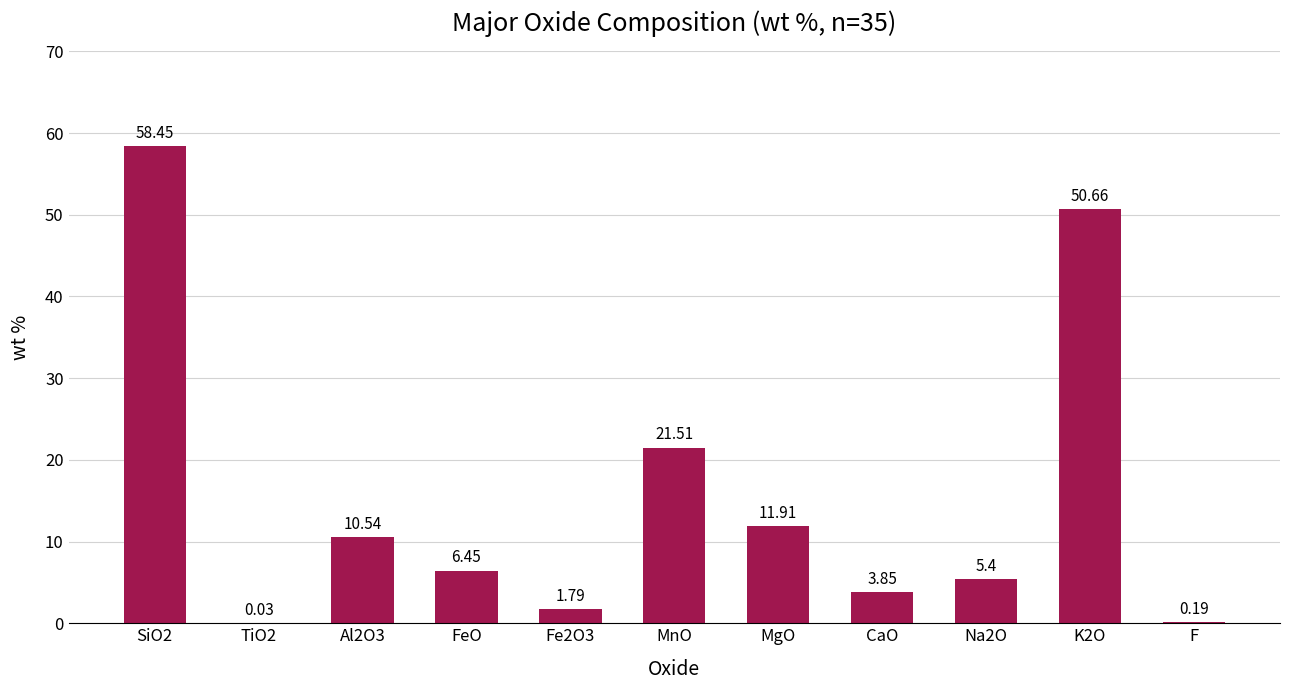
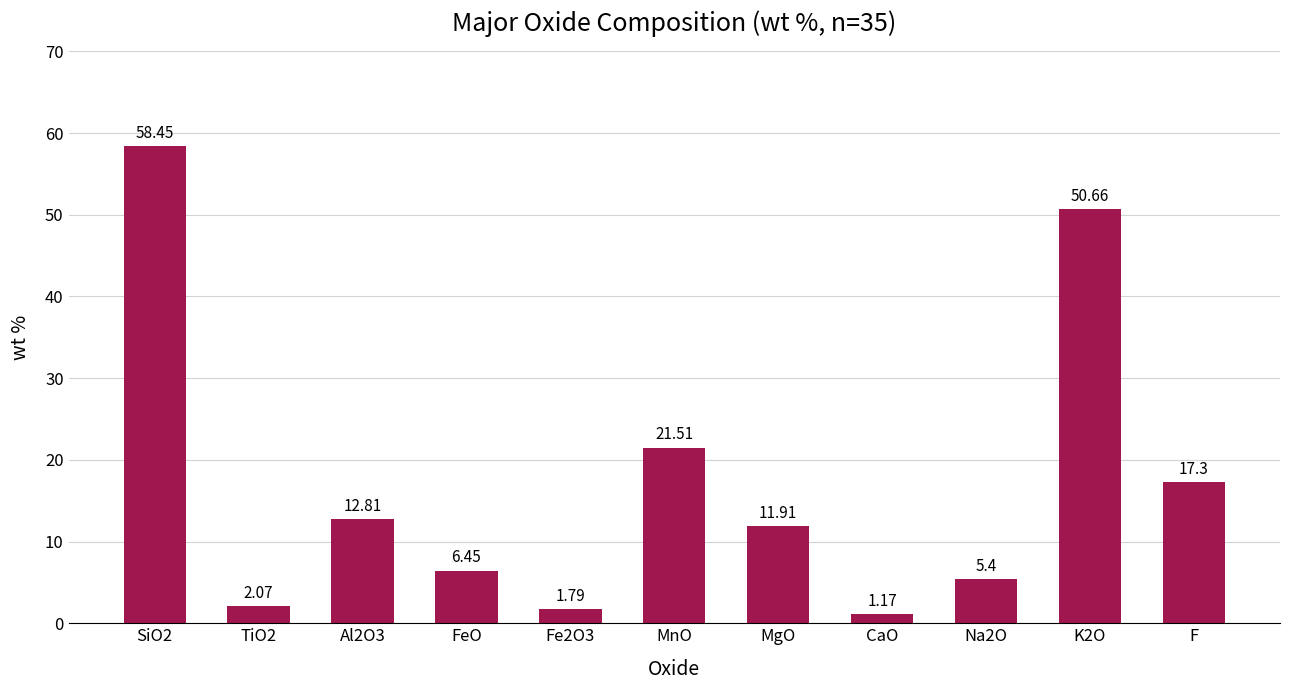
TiO2: 0.03 -> 2.07
Al2O3: 10.54 -> 12.81
CaO: 3.85 -> 1.17
F: 0.19 -> 17.3
